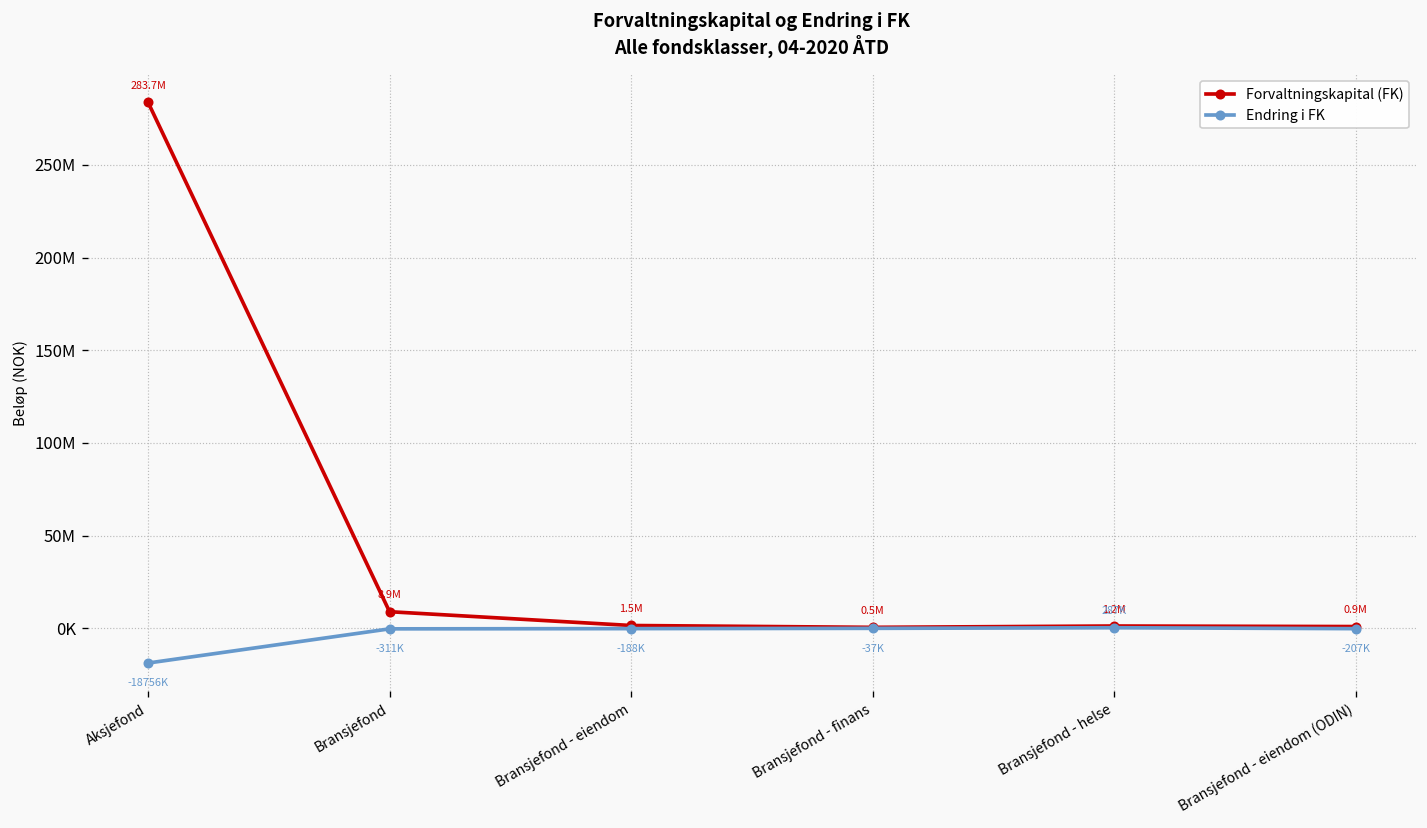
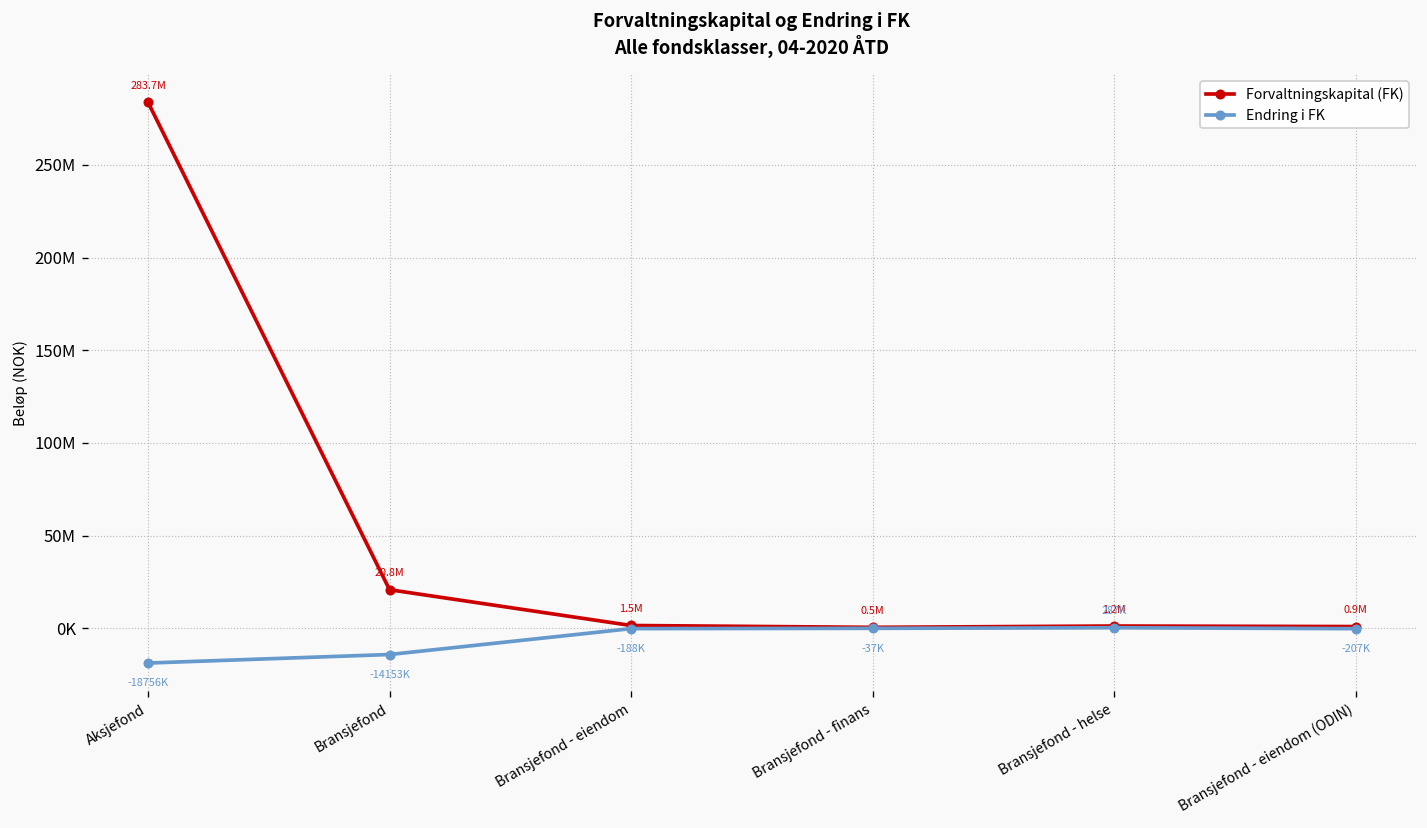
Forvaltningskapital (FK), Bransjefond: 8.9M -> 20.8M
Endring i FK, Bransjefond: -311K -> -14153K
